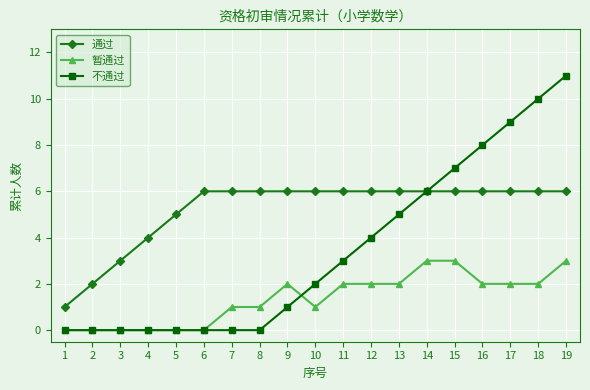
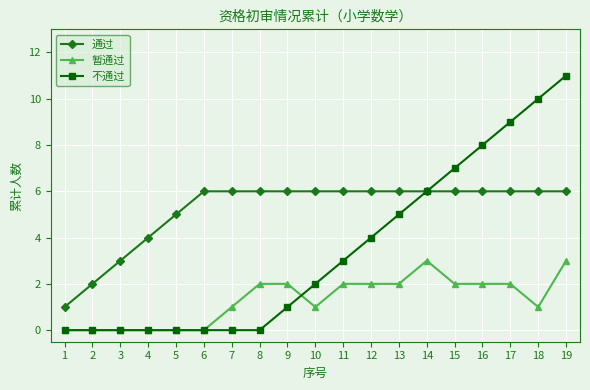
暂通过, 8: 1 -> 2
暂通过, 15: 3 -> 2
暂通过, 18: 2 -> 1
